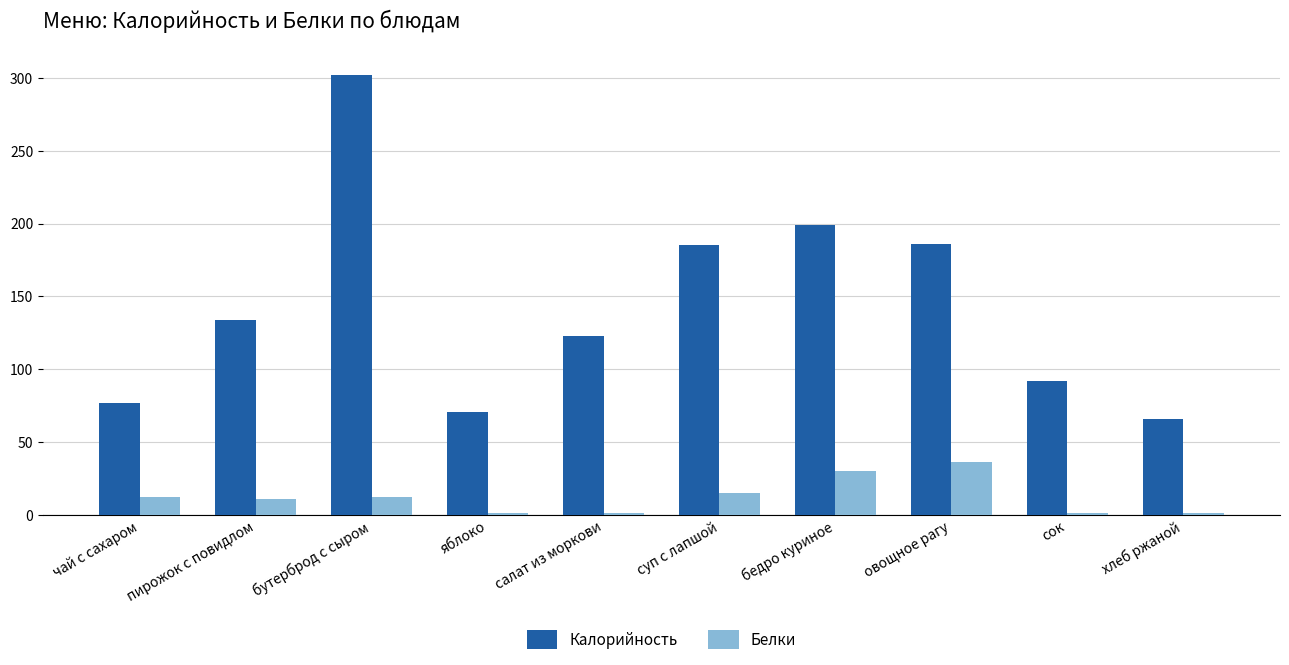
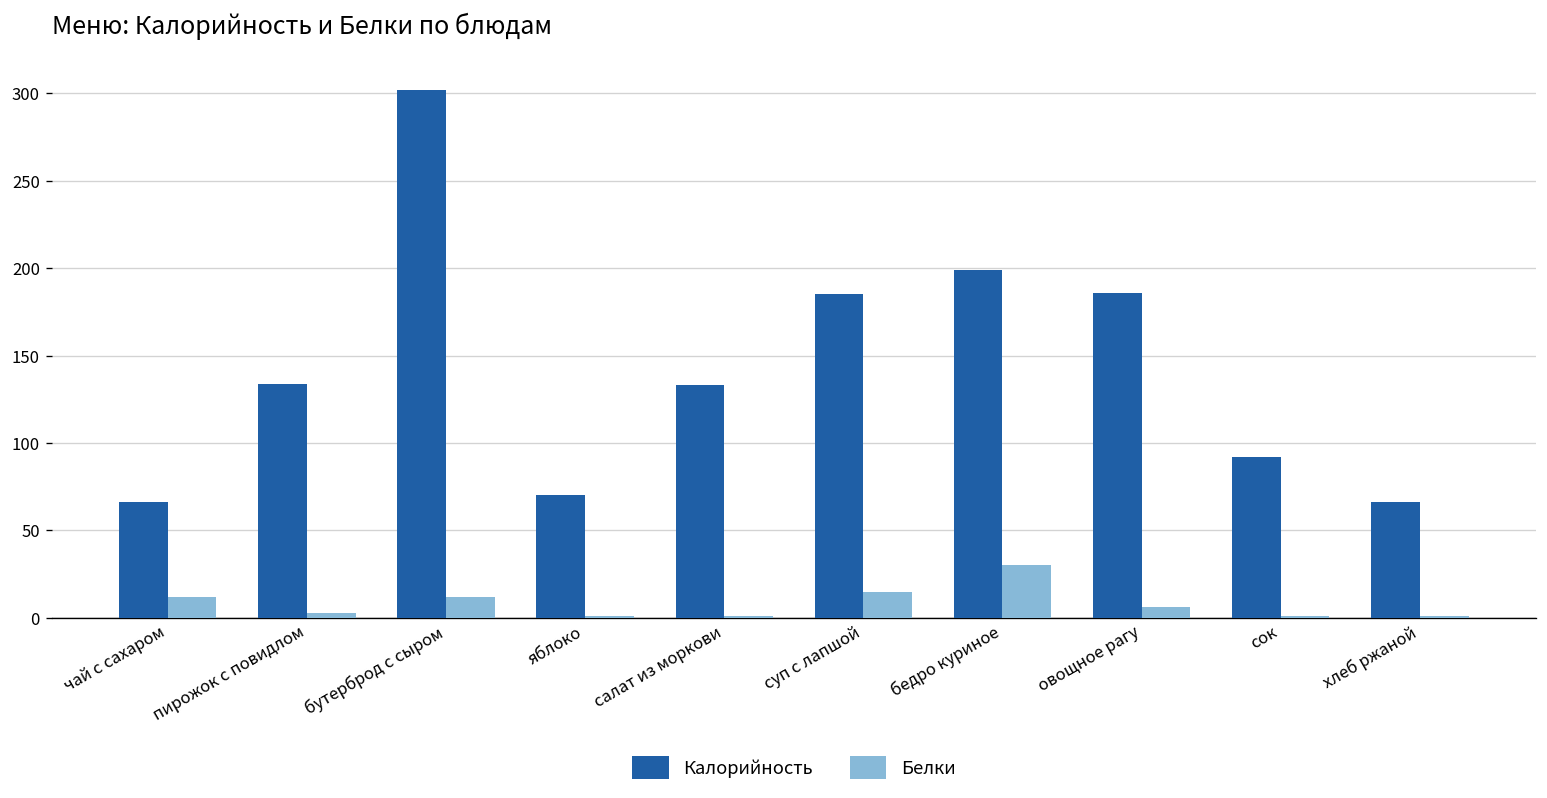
Калорийность, чай с сахаром: 77 -> 66
Белки, пирожок с повидлом: 11 -> 3
Калорийность, салат из моркови: 123 -> 133
Белки, овощное рагу: 36 -> 6
